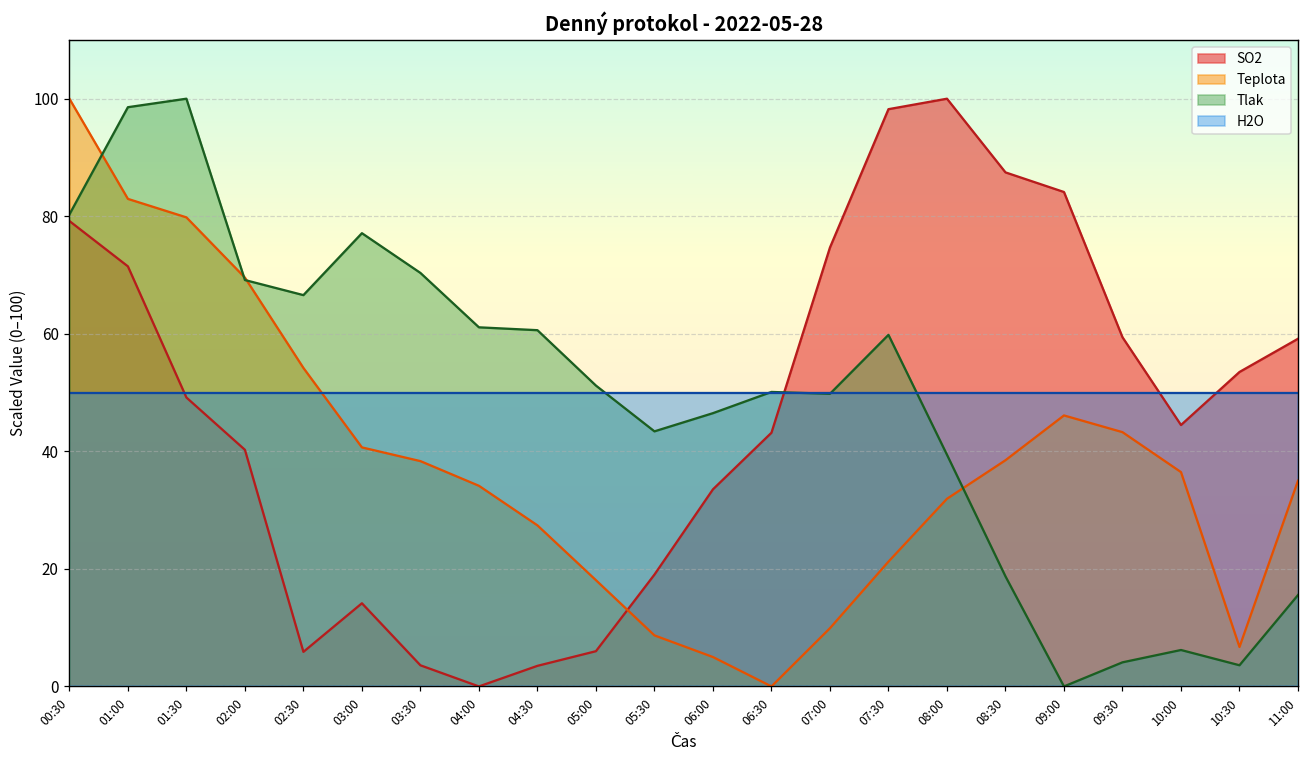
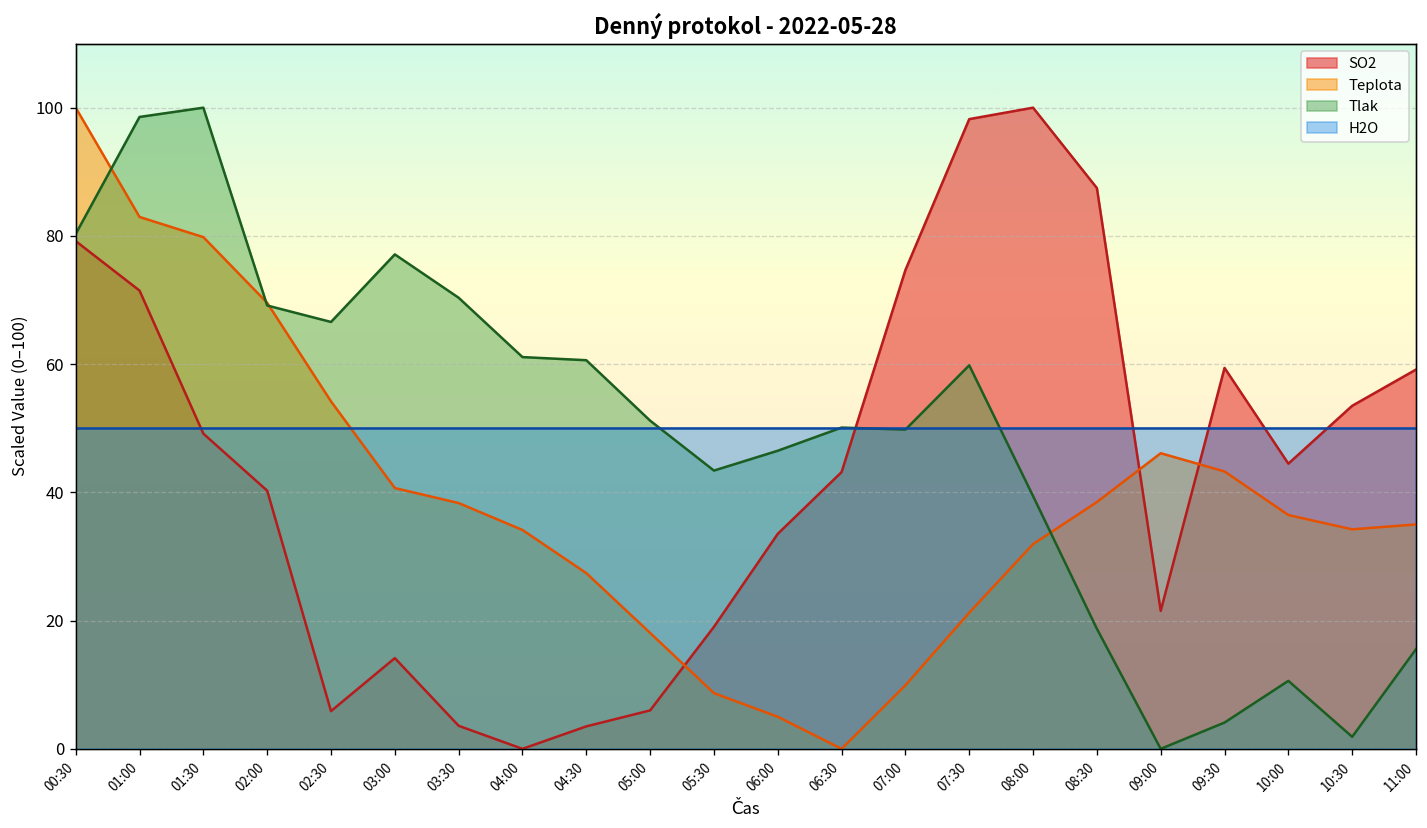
SO2, 09:00: 84 -> 22
Tlak, 10:00: 6 -> 11
Teplota, 10:30: 7 -> 34
Tlak, 10:30: 4 -> 2
